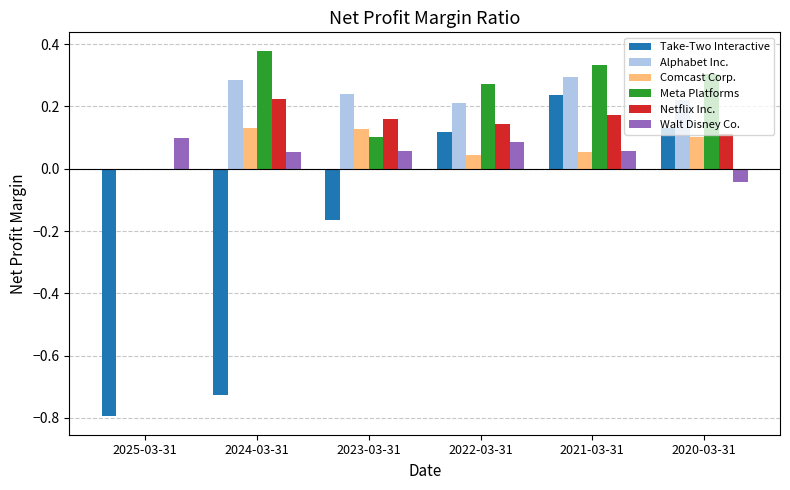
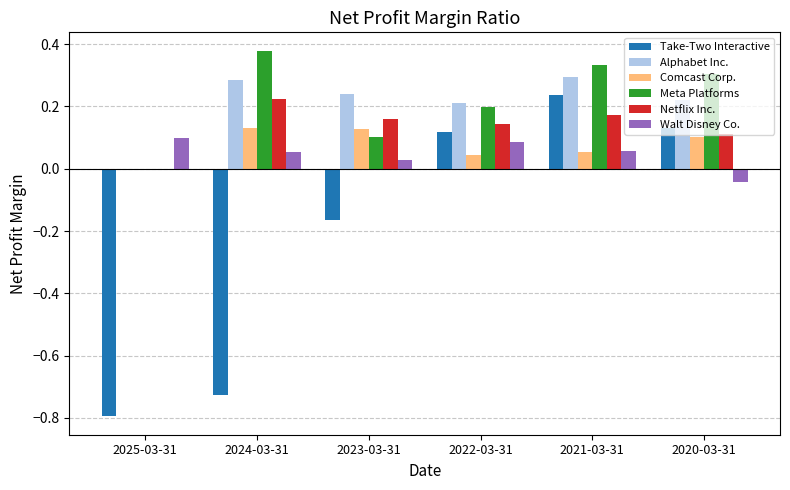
Walt Disney Co., 2023-03-31: 0.06 -> 0.03
Meta Platforms, 2022-03-31: 0.27 -> 0.20
